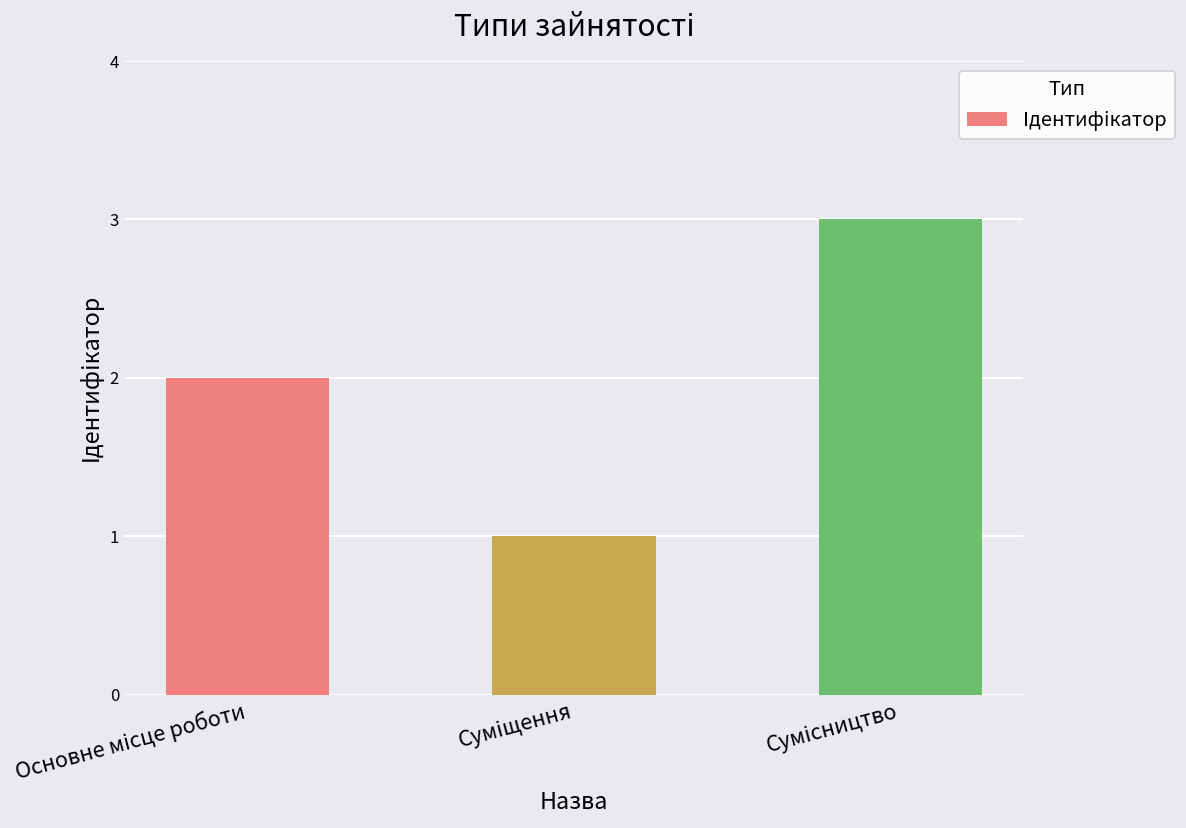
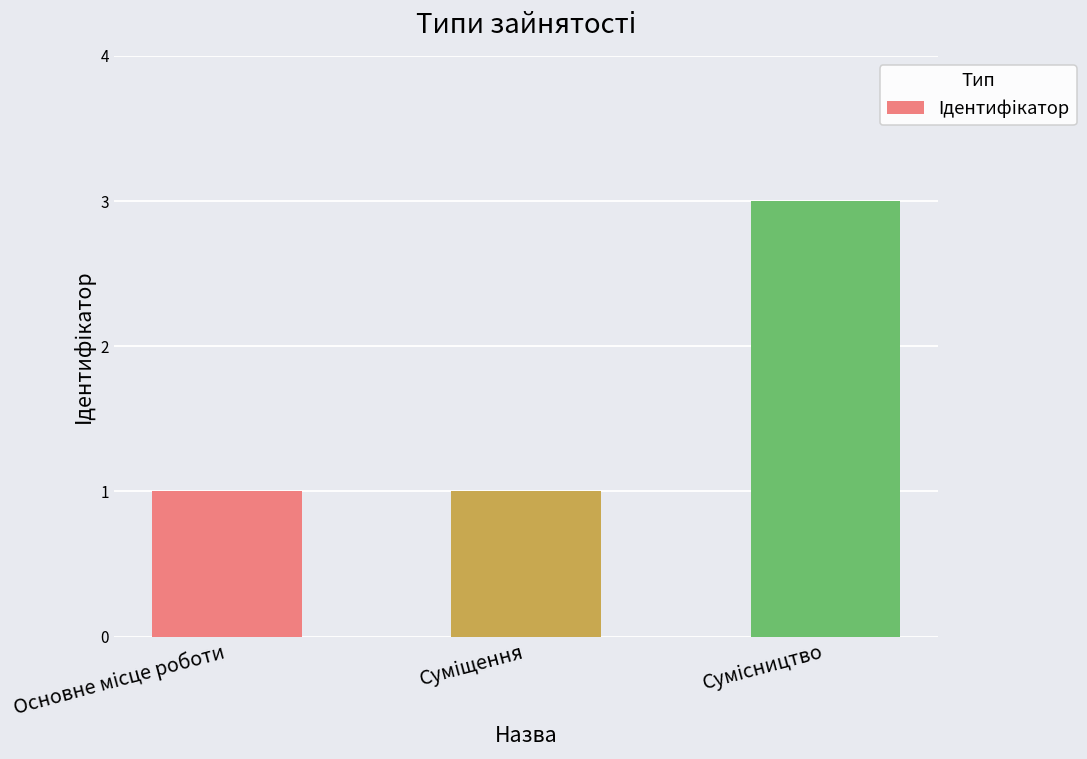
Основне місце роботи: 2 -> 1
